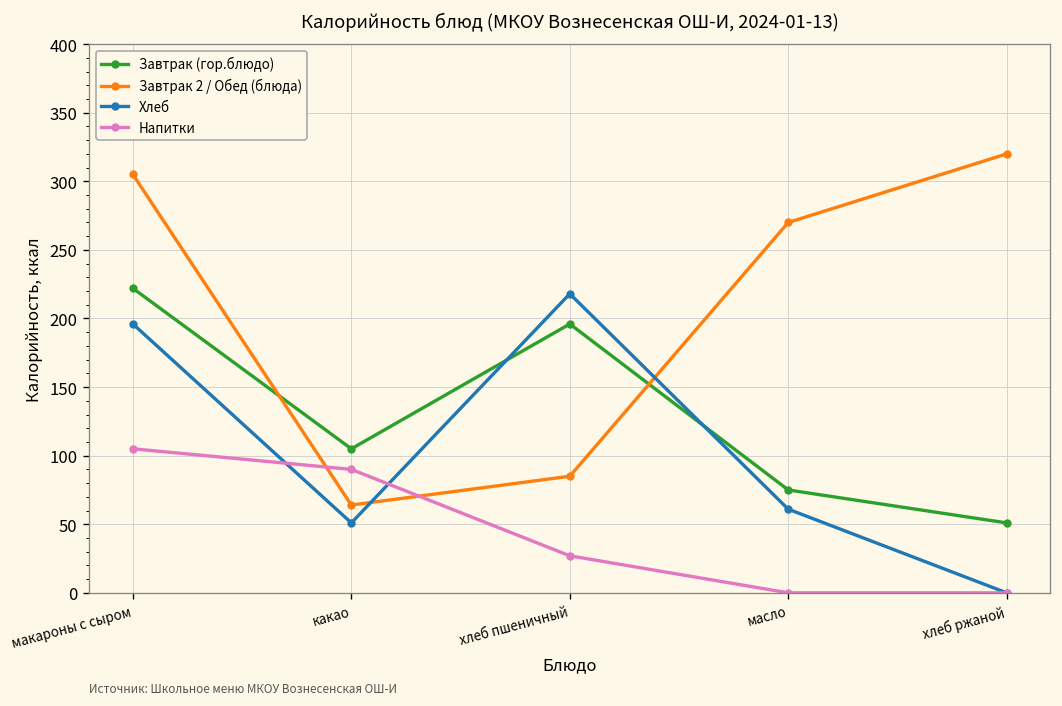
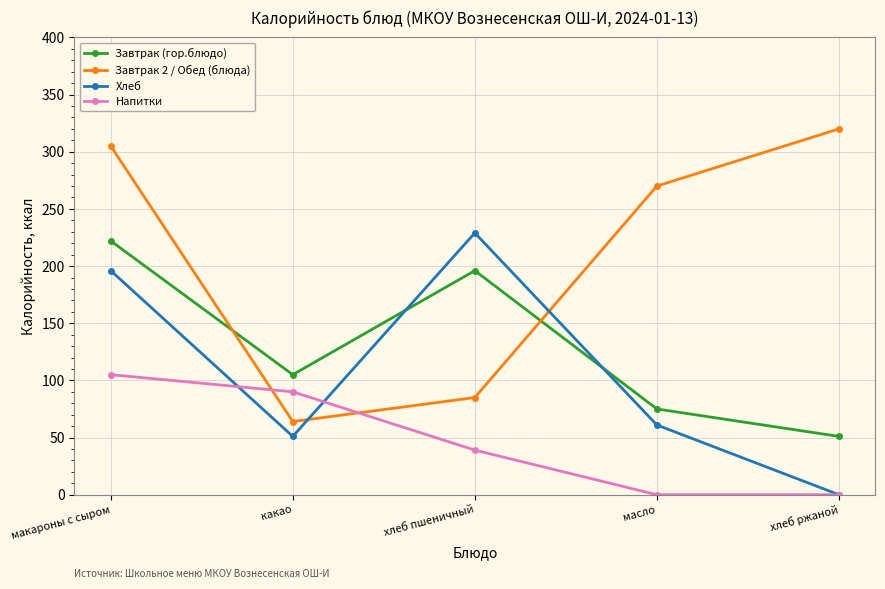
Хлеб, хлеб пшеничный: 218 -> 229
Напитки, хлеб пшеничный: 27 -> 39
